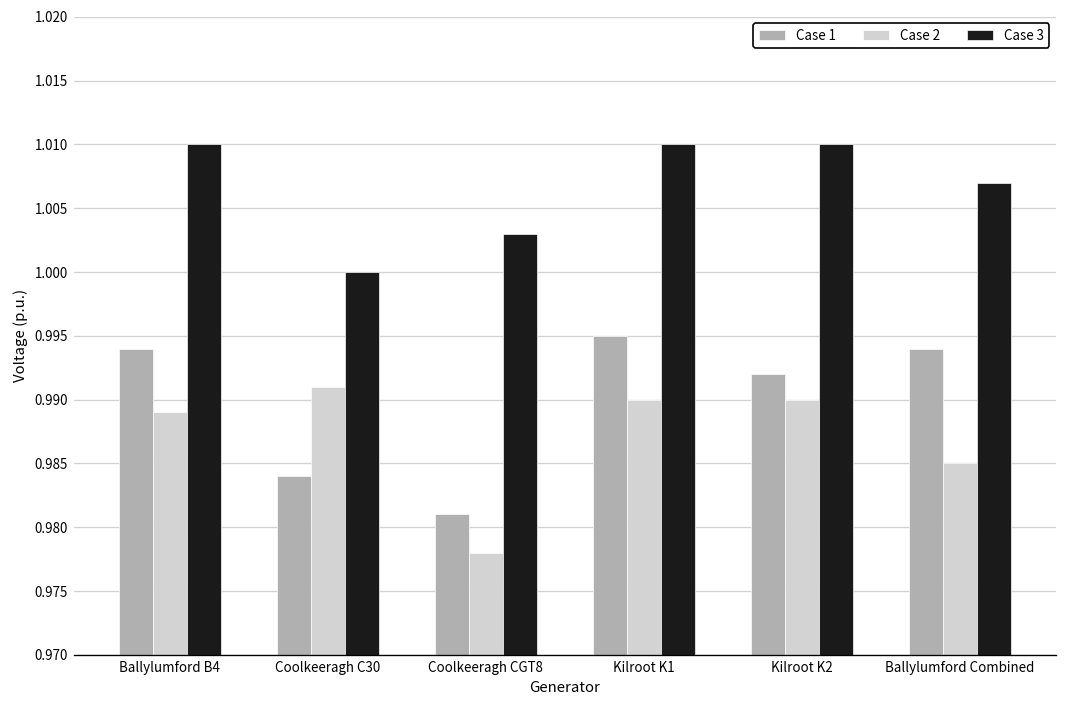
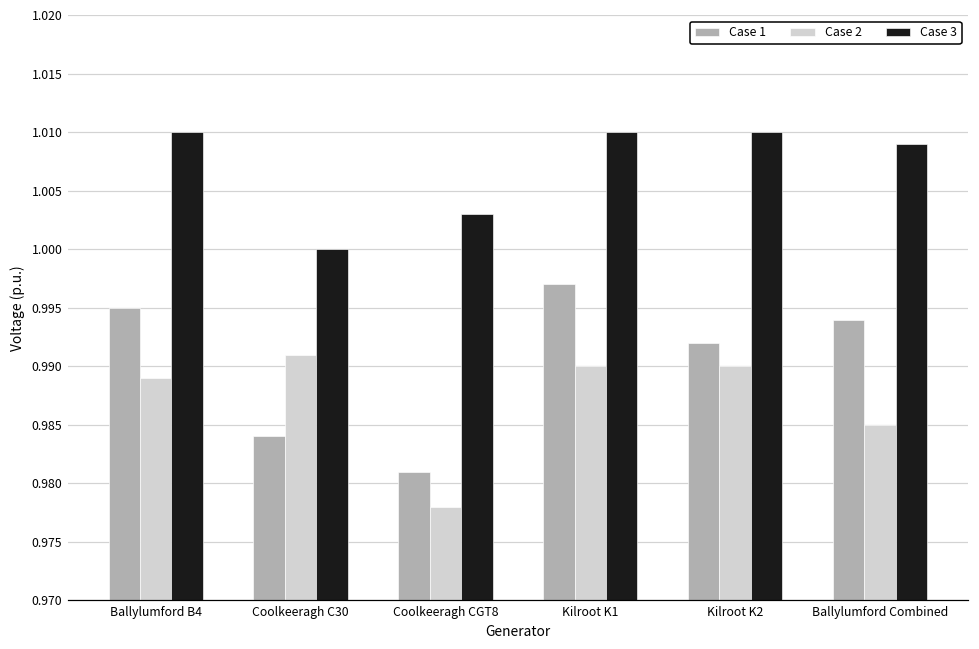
Case 1, Ballylumford B4: 0.994 -> 0.995
Case 1, Kilroot K1: 0.995 -> 0.997
Case 3, Ballylumford Combined: 1.007 -> 1.009
